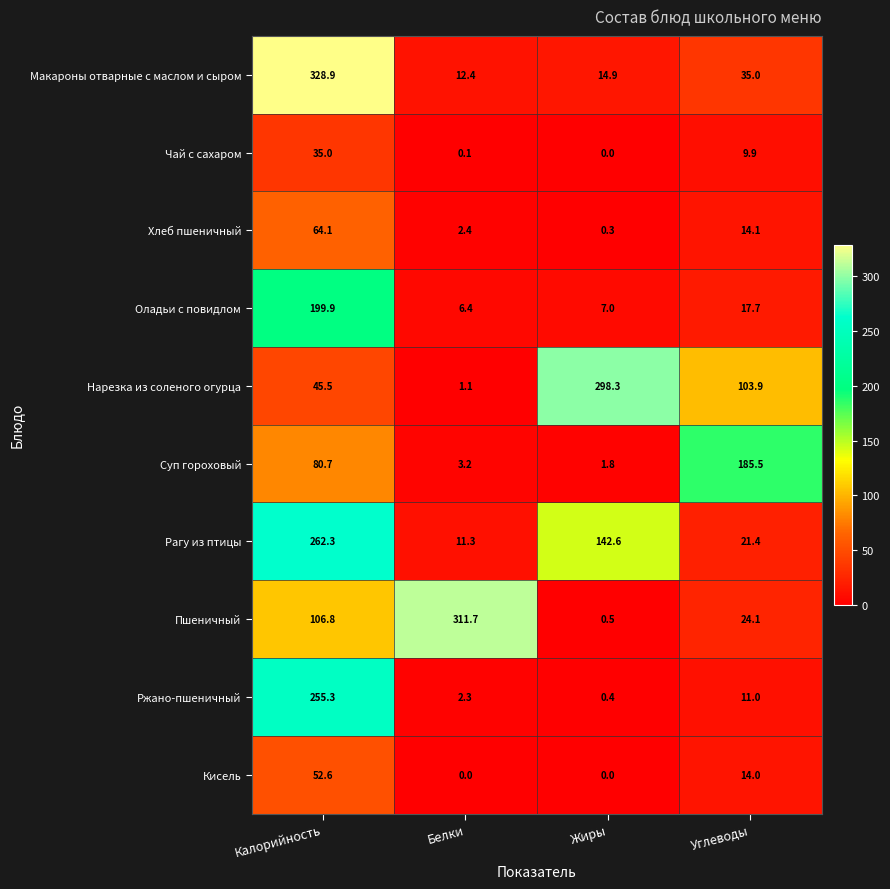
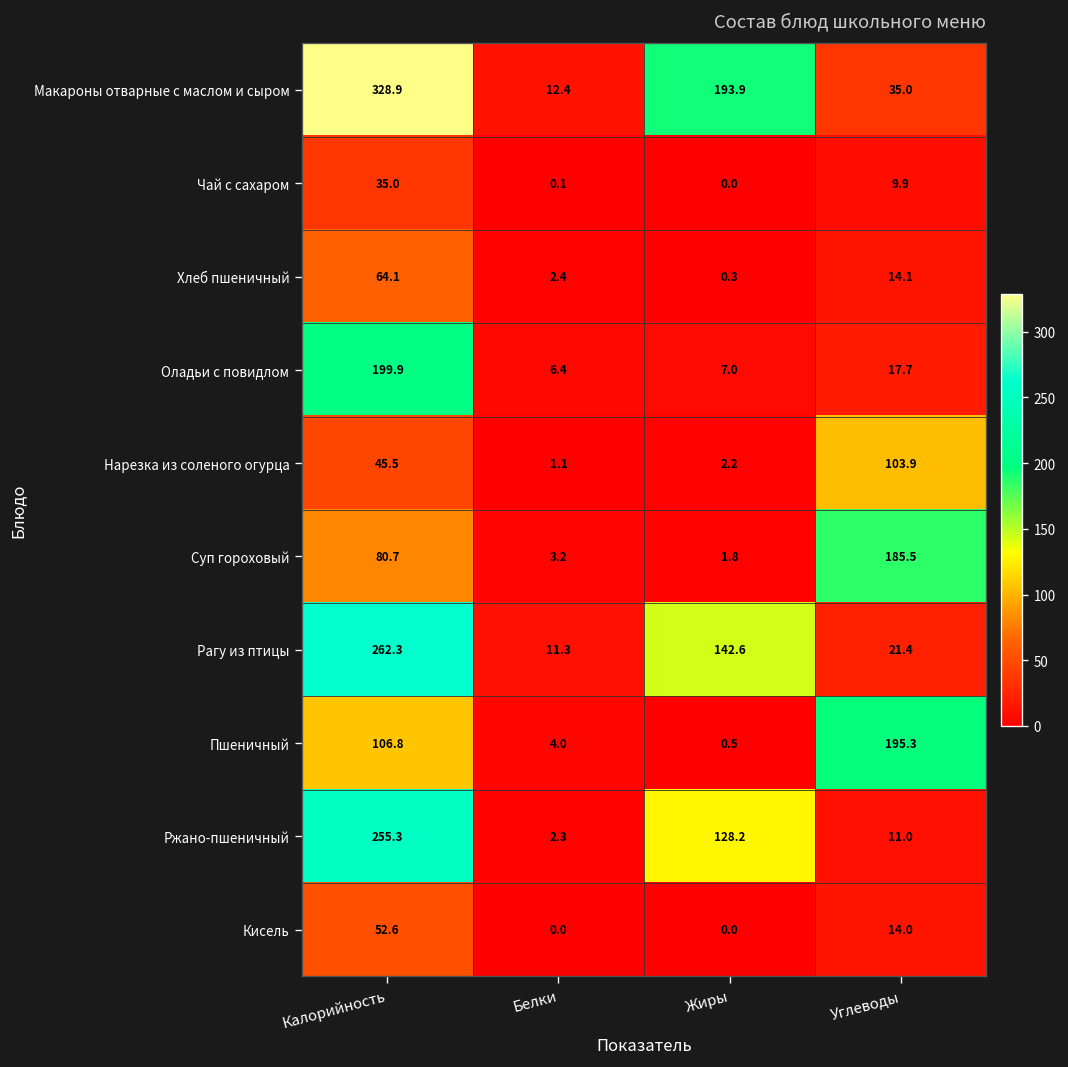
Макароны отварные с маслом и сыром, Жиры: 14.9 -> 193.9
Нарезка из соленого огурца, Жиры: 298.3 -> 2.2
Пшеничный, Белки: 311.7 -> 4.0
Пшеничный, Углеводы: 24.1 -> 195.3
Ржано-пшеничный, Жиры: 0.4 -> 128.2
